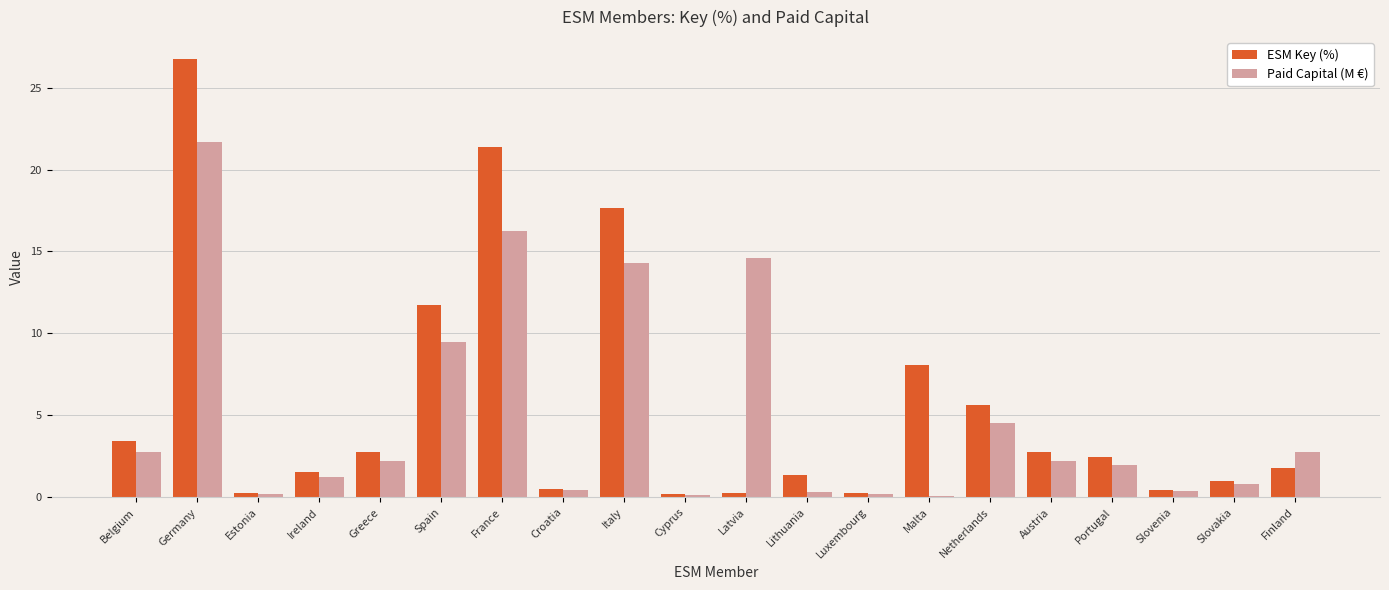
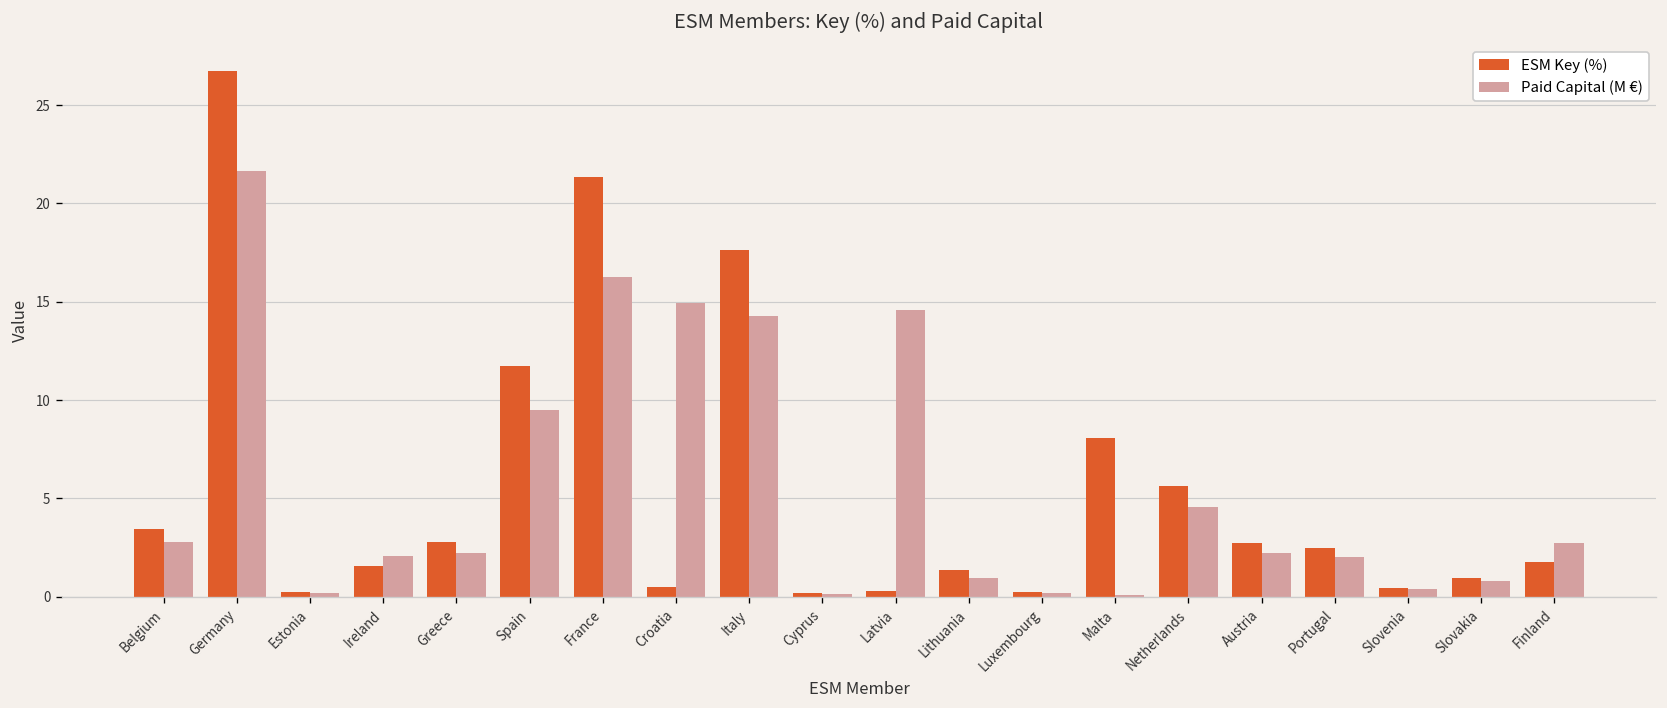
Paid Capital (M €), Ireland: 1.3 -> 2.1
Paid Capital (M €), Croatia: 0.4 -> 14.9
Paid Capital (M €), Lithuania: 0.3 -> 1.0
